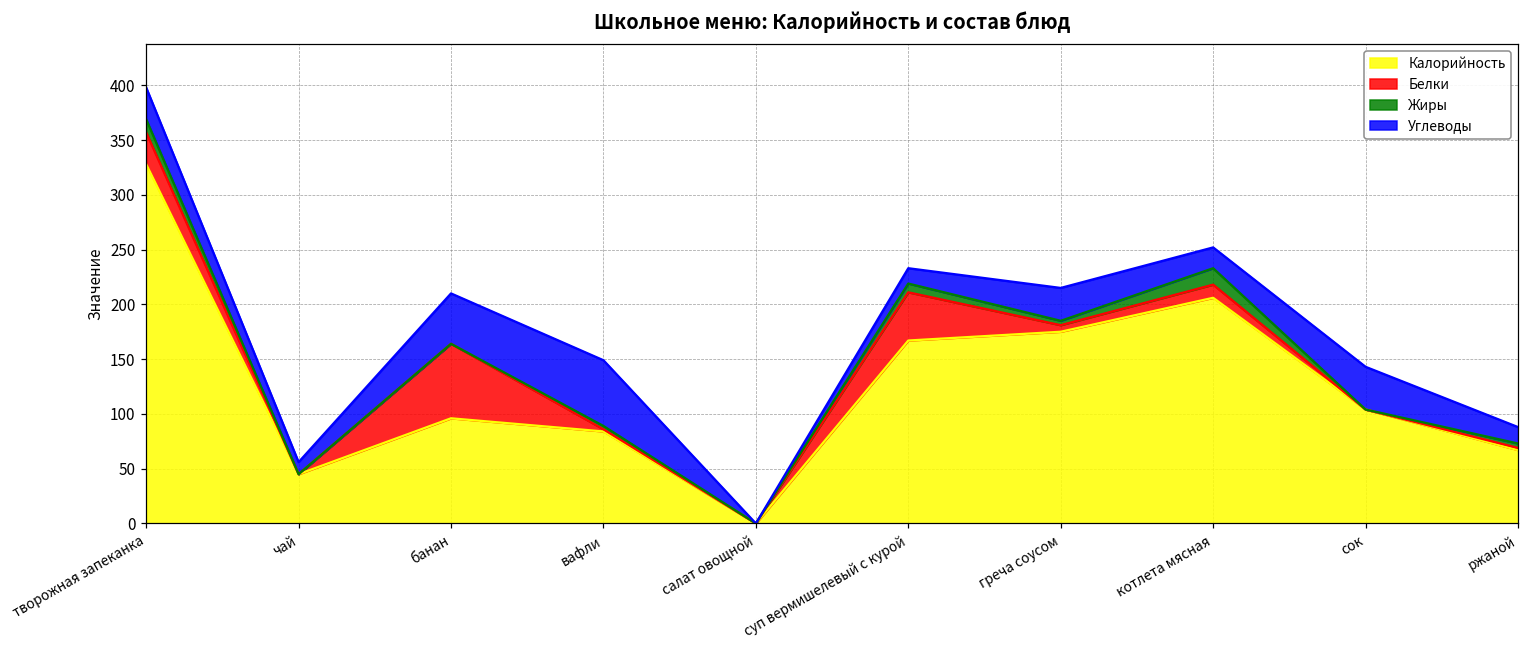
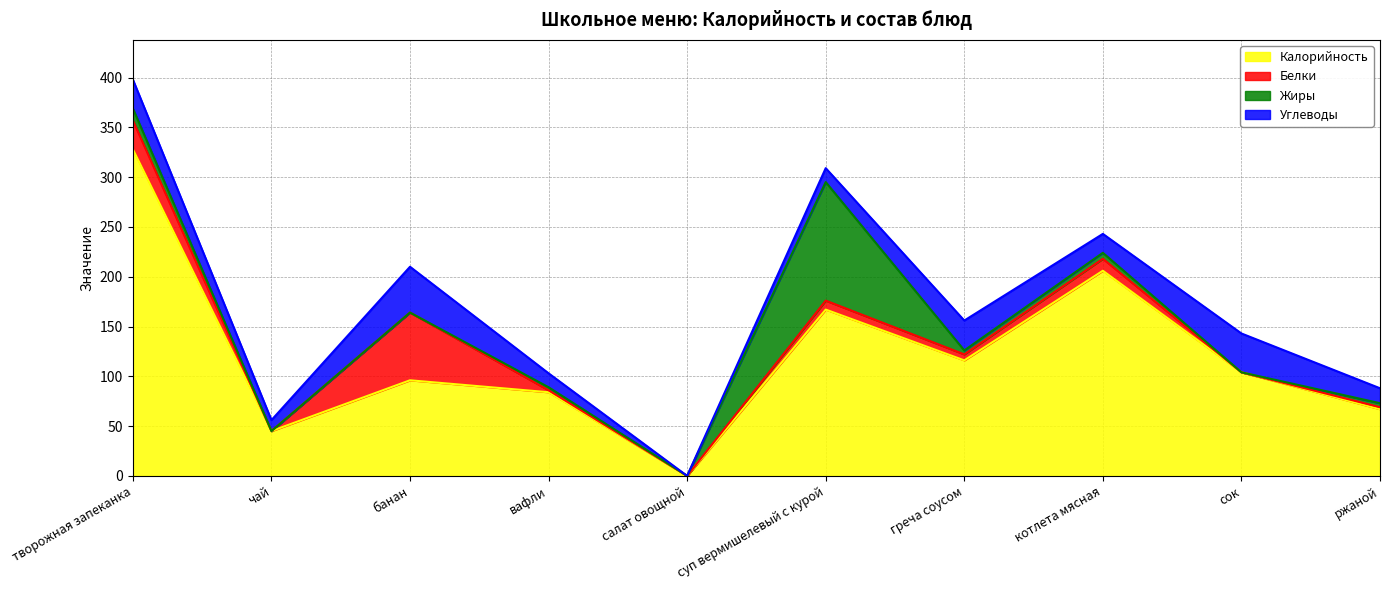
Углеводы, вафли: 60 -> 10
Белки, суп вермишелевый с курой: 40 -> 10
Жиры, суп вермишелевый с курой: 10 -> 120
Калорийность, греча соусом: 180 -> 120
Жиры, котлета мясная: 20 -> 10
